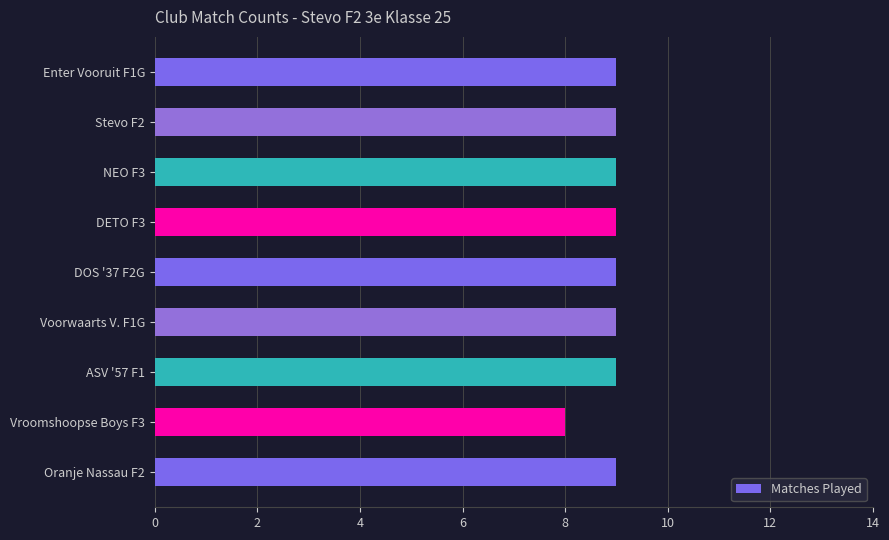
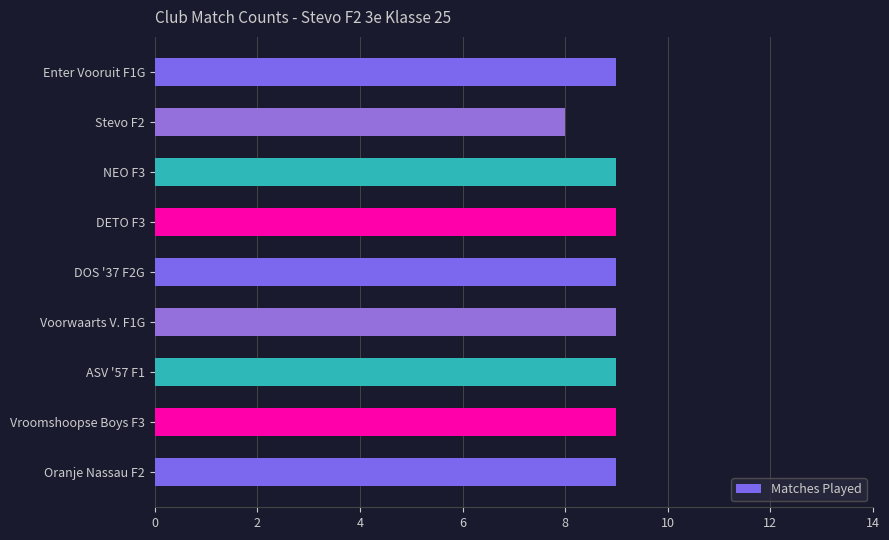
Stevo F2: 9 -> 8
Vroomshoopse Boys F3: 8 -> 9
